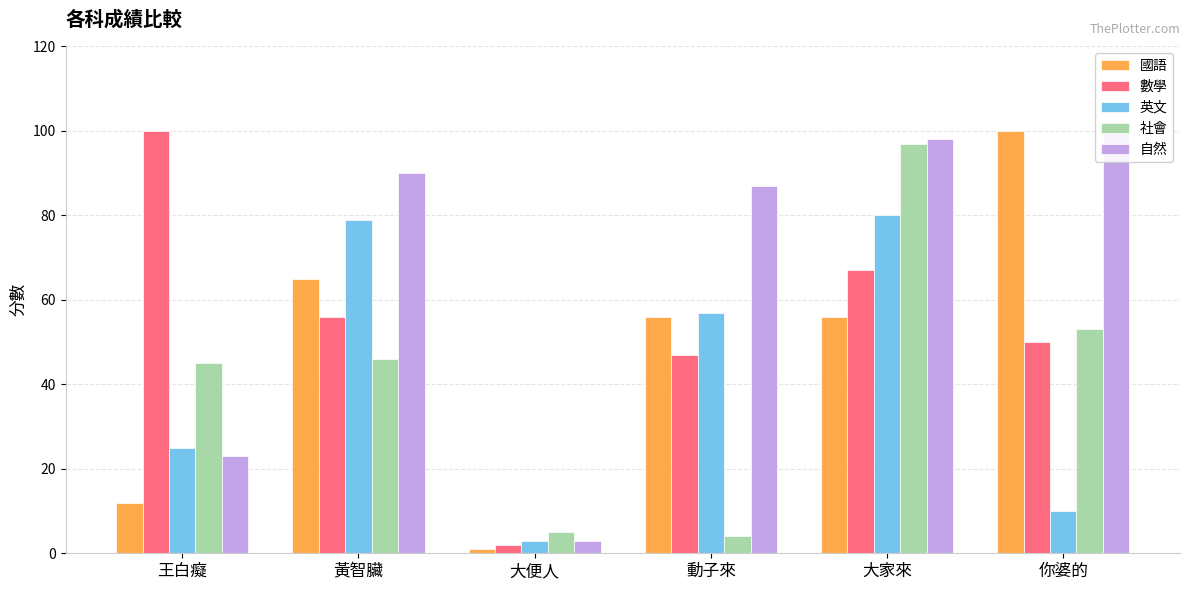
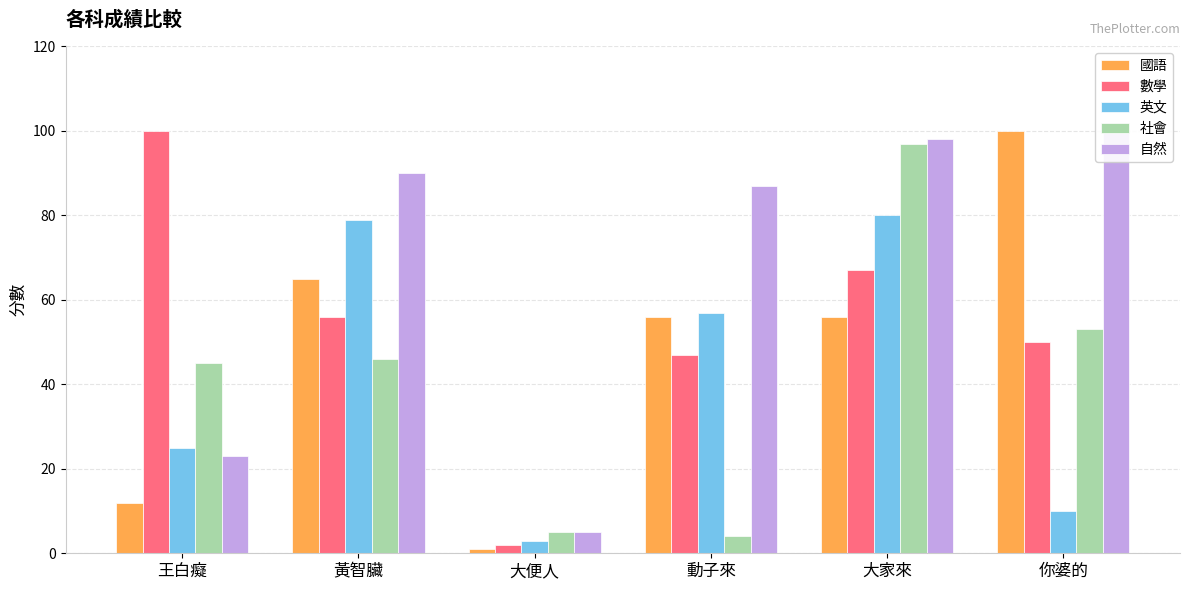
自然, 大便人: 3 -> 5
